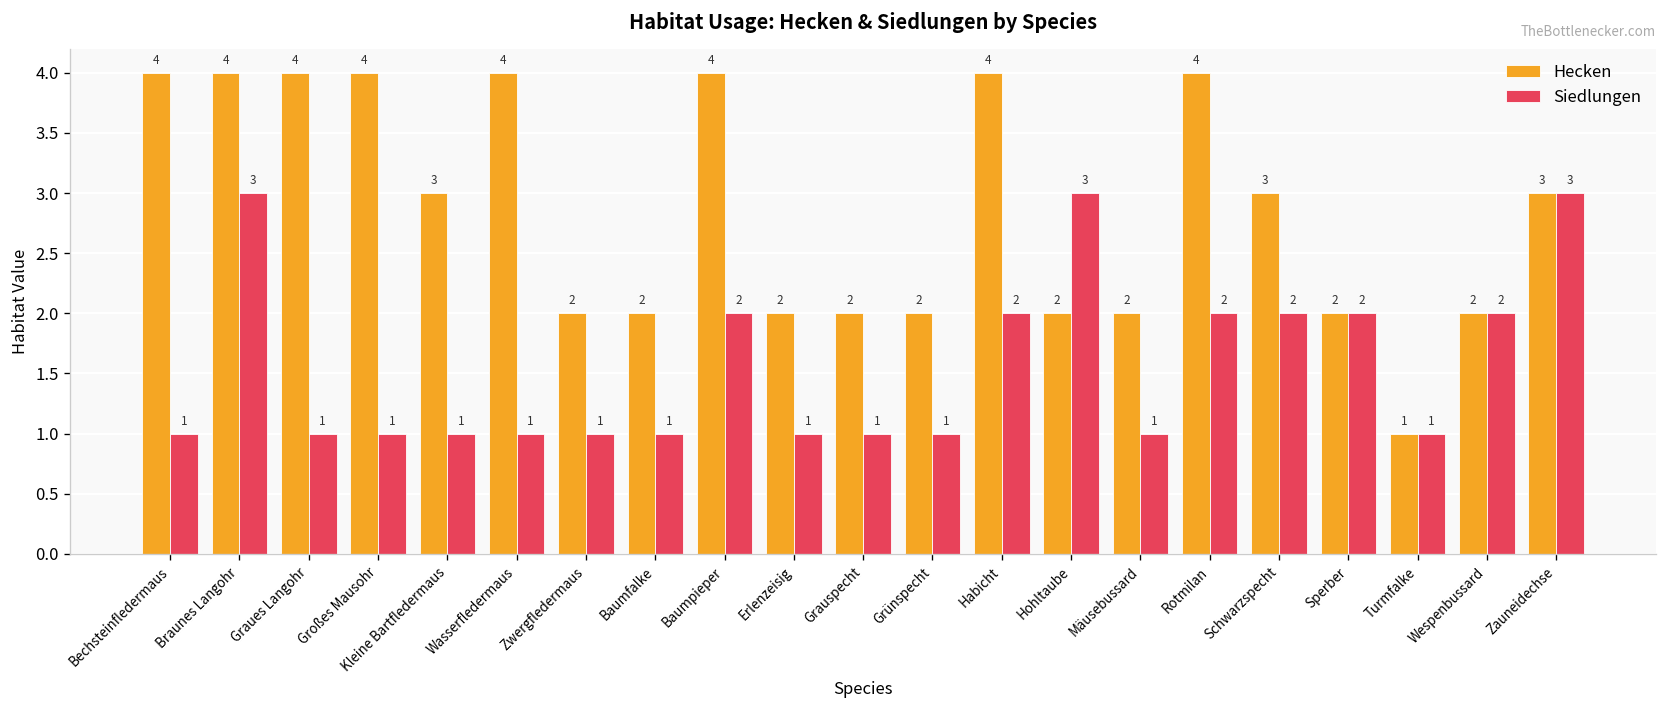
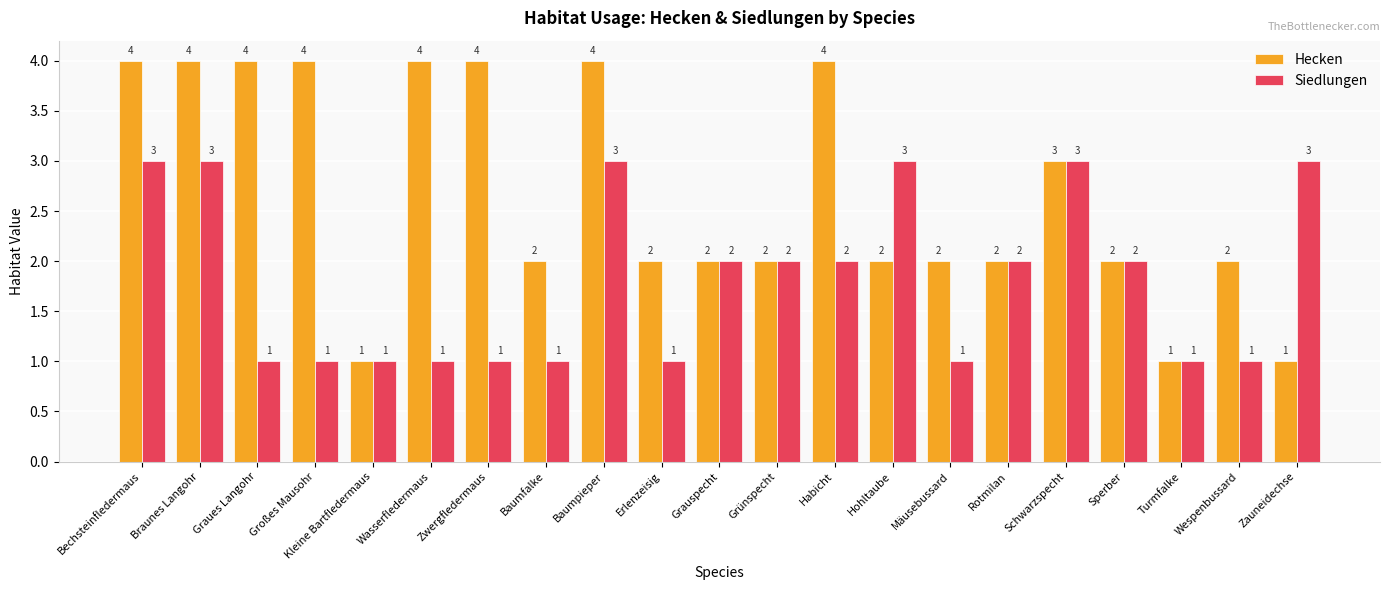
Siedlungen, Bechsteinfledermaus: 1 -> 3
Hecken, Kleine Bartfledermaus: 3 -> 1
Hecken, Zwergfledermaus: 2 -> 4
Siedlungen, Baumpieper: 2 -> 3
Siedlungen, Grauspecht: 1 -> 2
Siedlungen, Grünspecht: 1 -> 2
Hecken, Rotmilan: 4 -> 2
Siedlungen, Schwarzspecht: 2 -> 3
Siedlungen, Wespenbussard: 2 -> 1
Hecken, Zauneidechse: 3 -> 1
